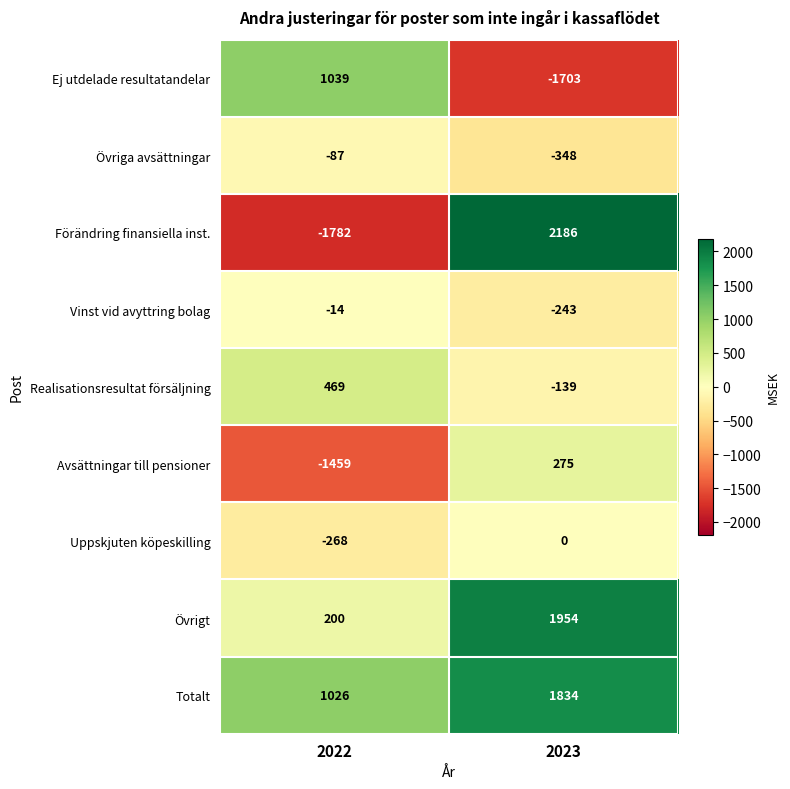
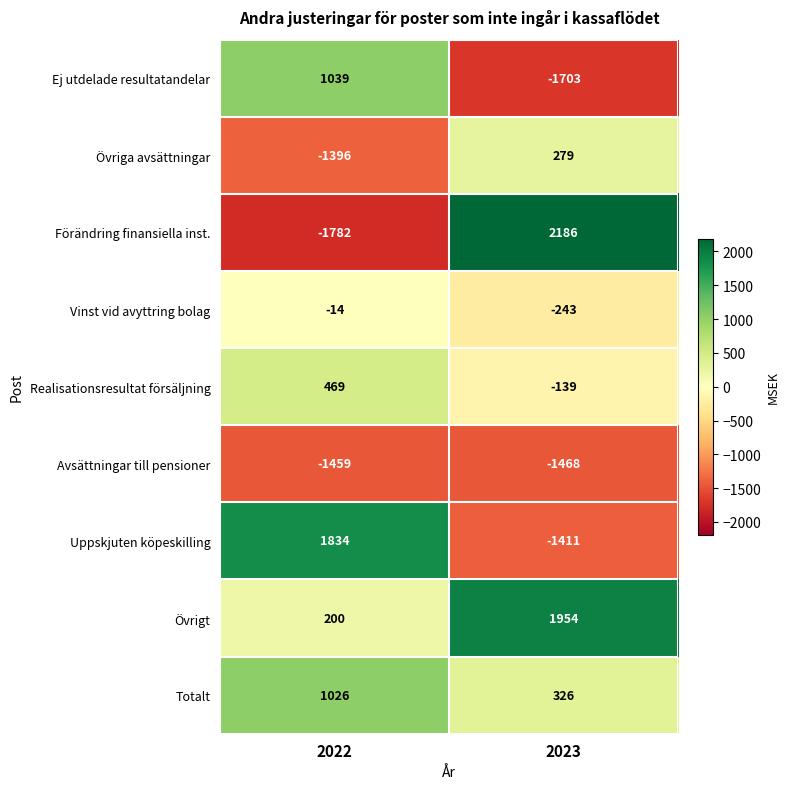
Övriga avsättningar, 2022: -87 -> -1396
Övriga avsättningar, 2023: -348 -> 279
Avsättningar till pensioner, 2023: 275 -> -1468
Uppskjuten köpeskilling, 2022: -268 -> 1834
Uppskjuten köpeskilling, 2023: 0 -> -1411
Totalt, 2023: 1834 -> 326
